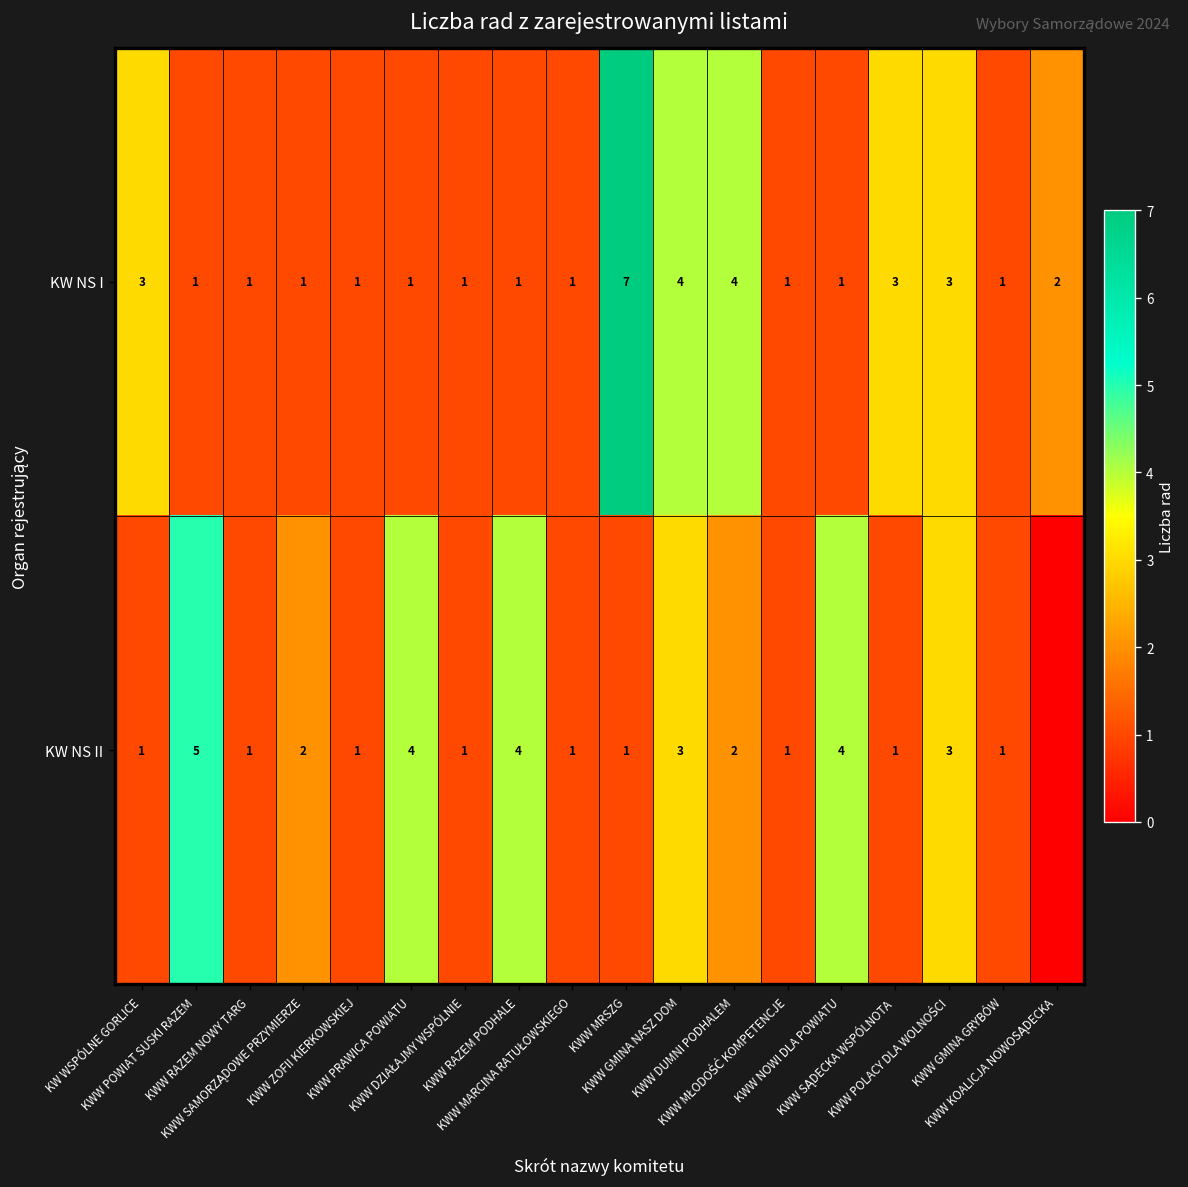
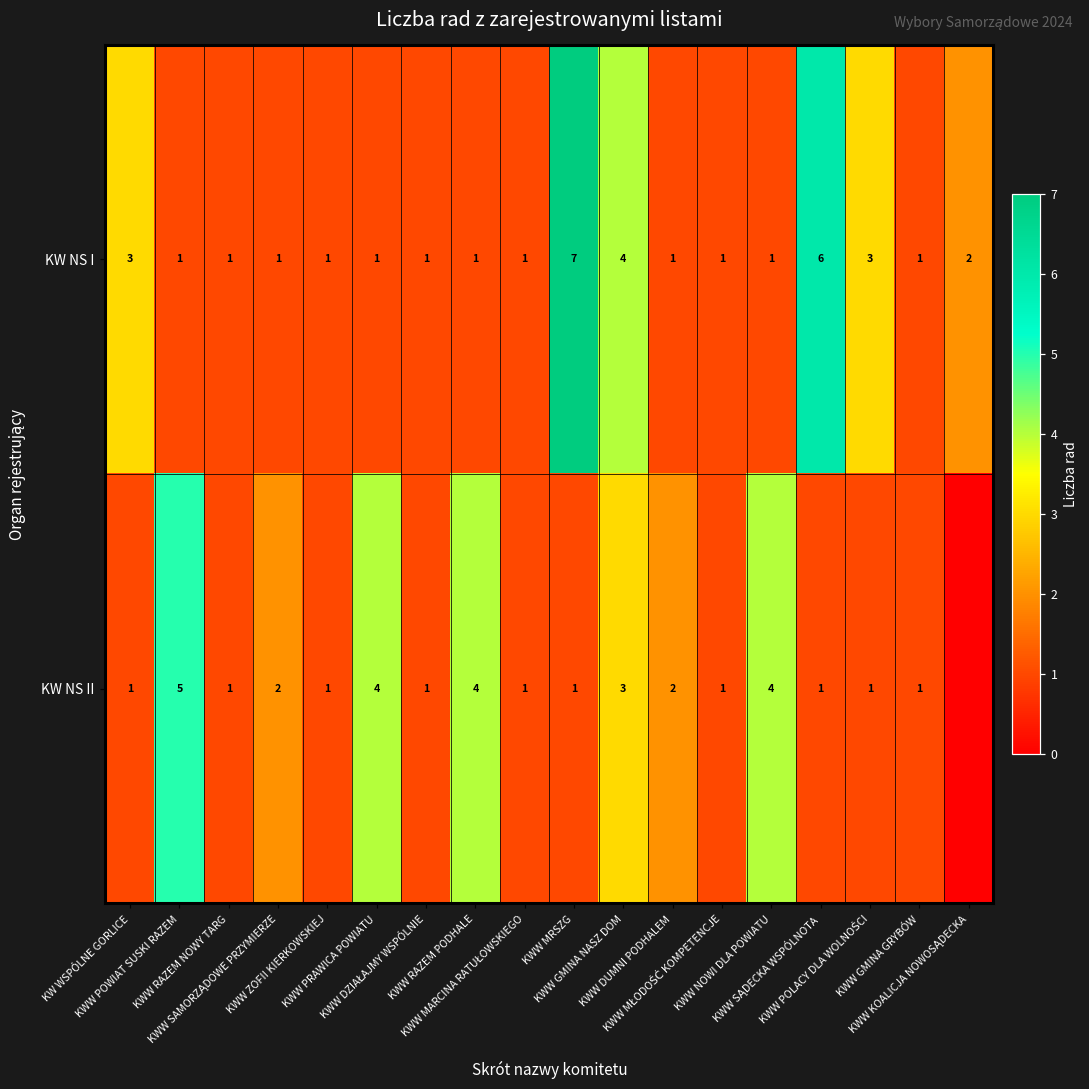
KW NS I, KWW DUMNI PODHALEM: 4 -> 1
KW NS I, KWW SĄDECKA WSPÓLNOTA: 3 -> 6
KW NS II, KWW POLACY DLA WOLNOŚCI: 3 -> 1
